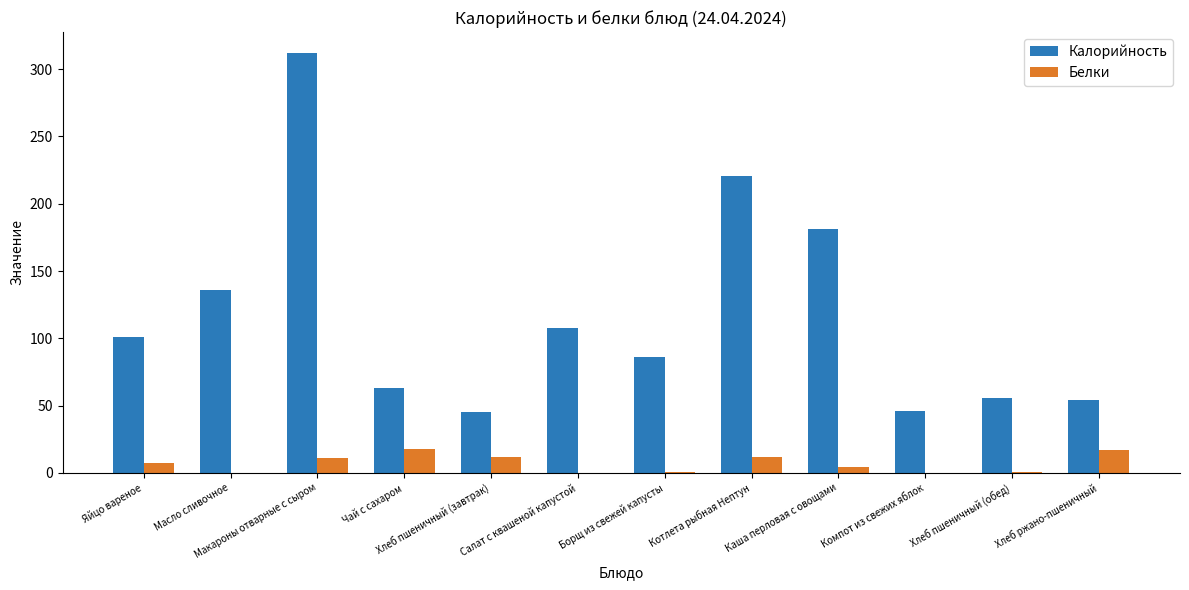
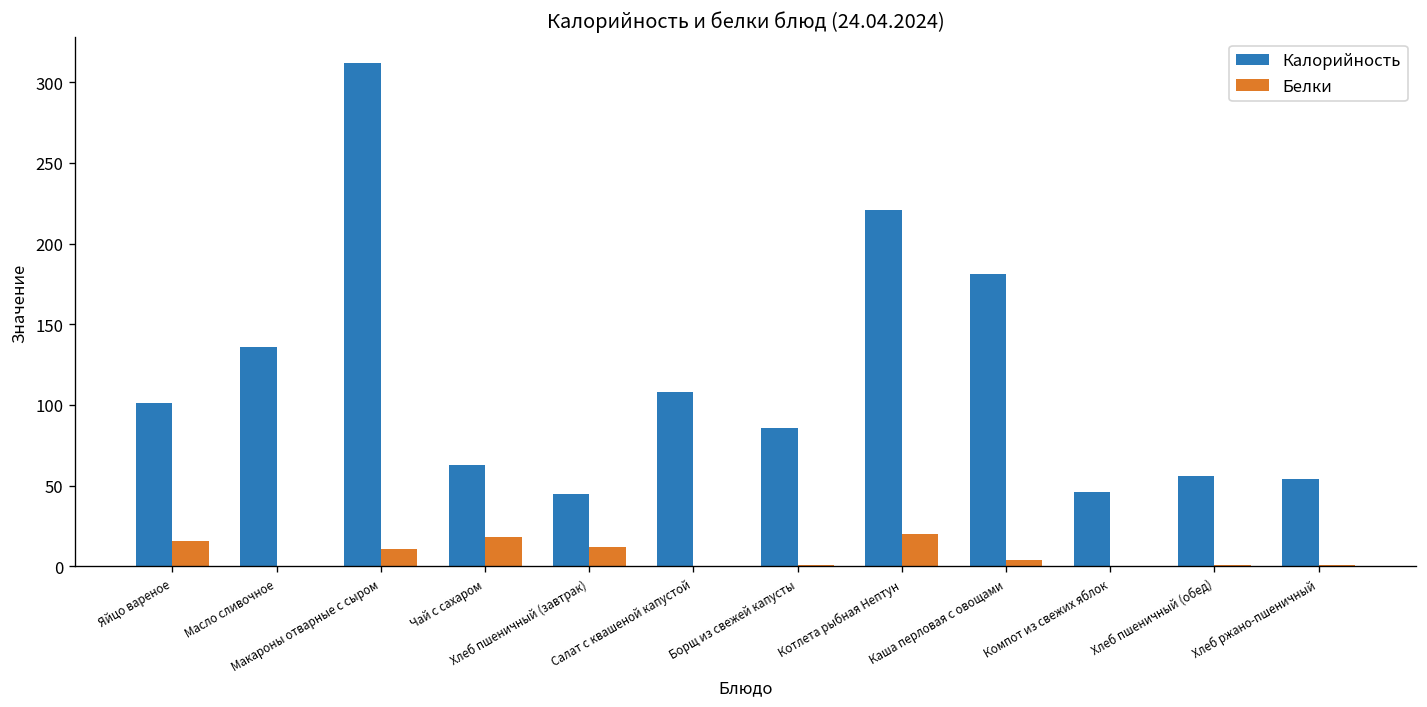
Белки, Яйцо вареное: 7 -> 16
Белки, Котлета рыбная Нептун: 12 -> 20
Белки, Хлеб ржано-пшеничный: 17 -> 1
